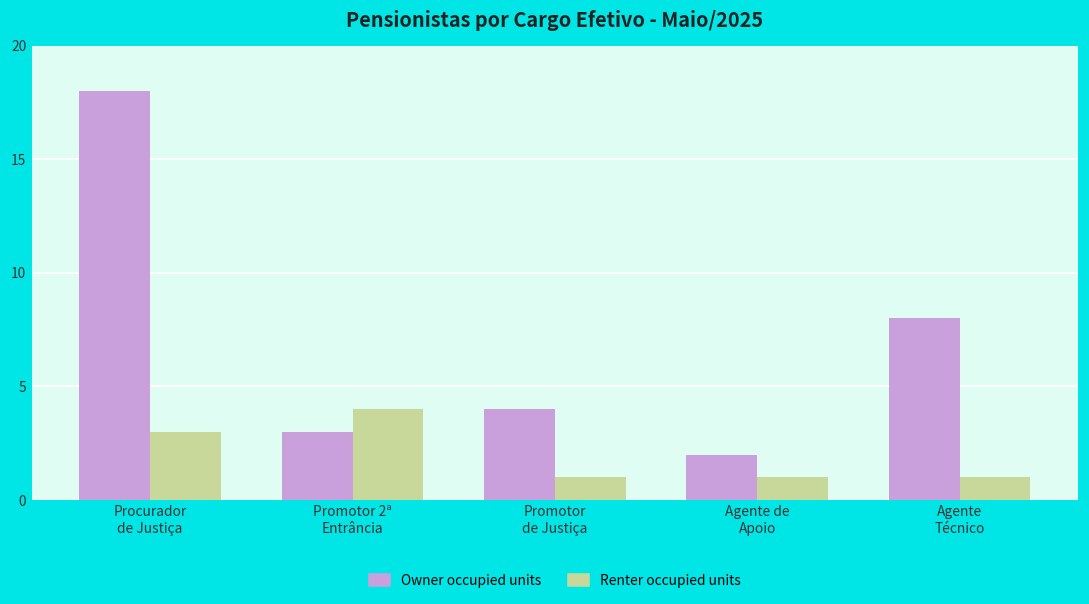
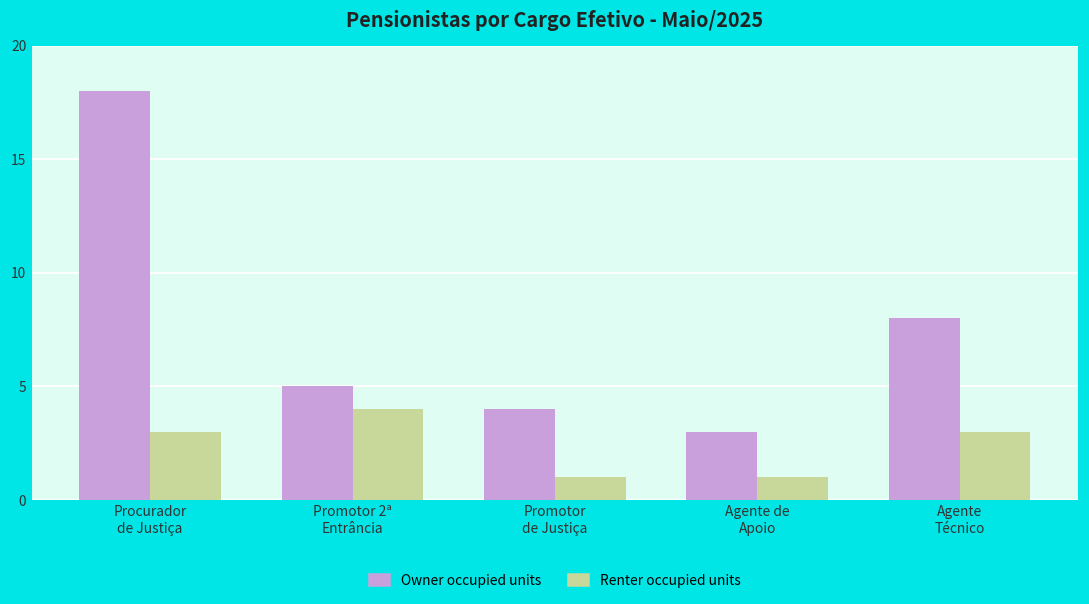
Owner occupied units, Promotor 2ª Entrância: 3 -> 5
Owner occupied units, Agente de Apoio: 2 -> 3
Renter occupied units, Agente Técnico: 1 -> 3
